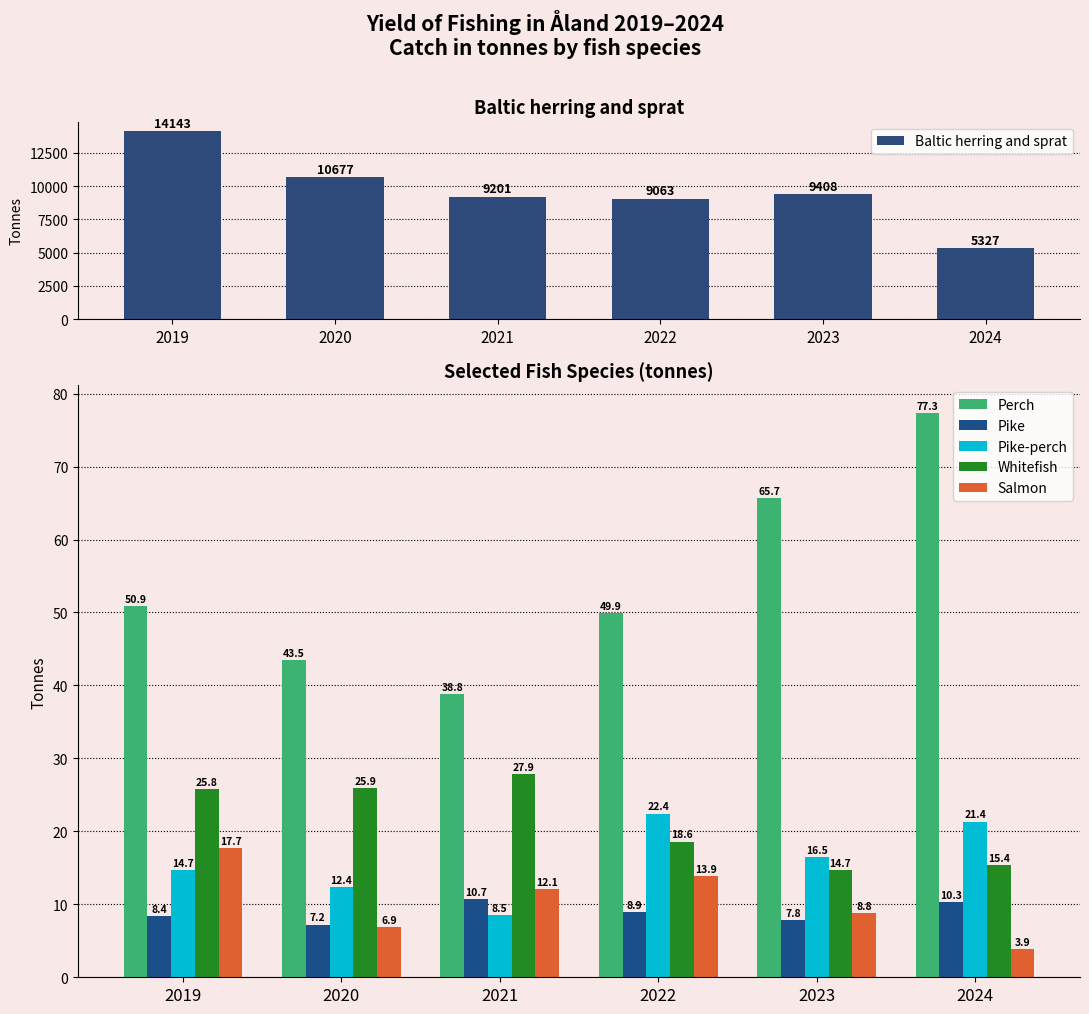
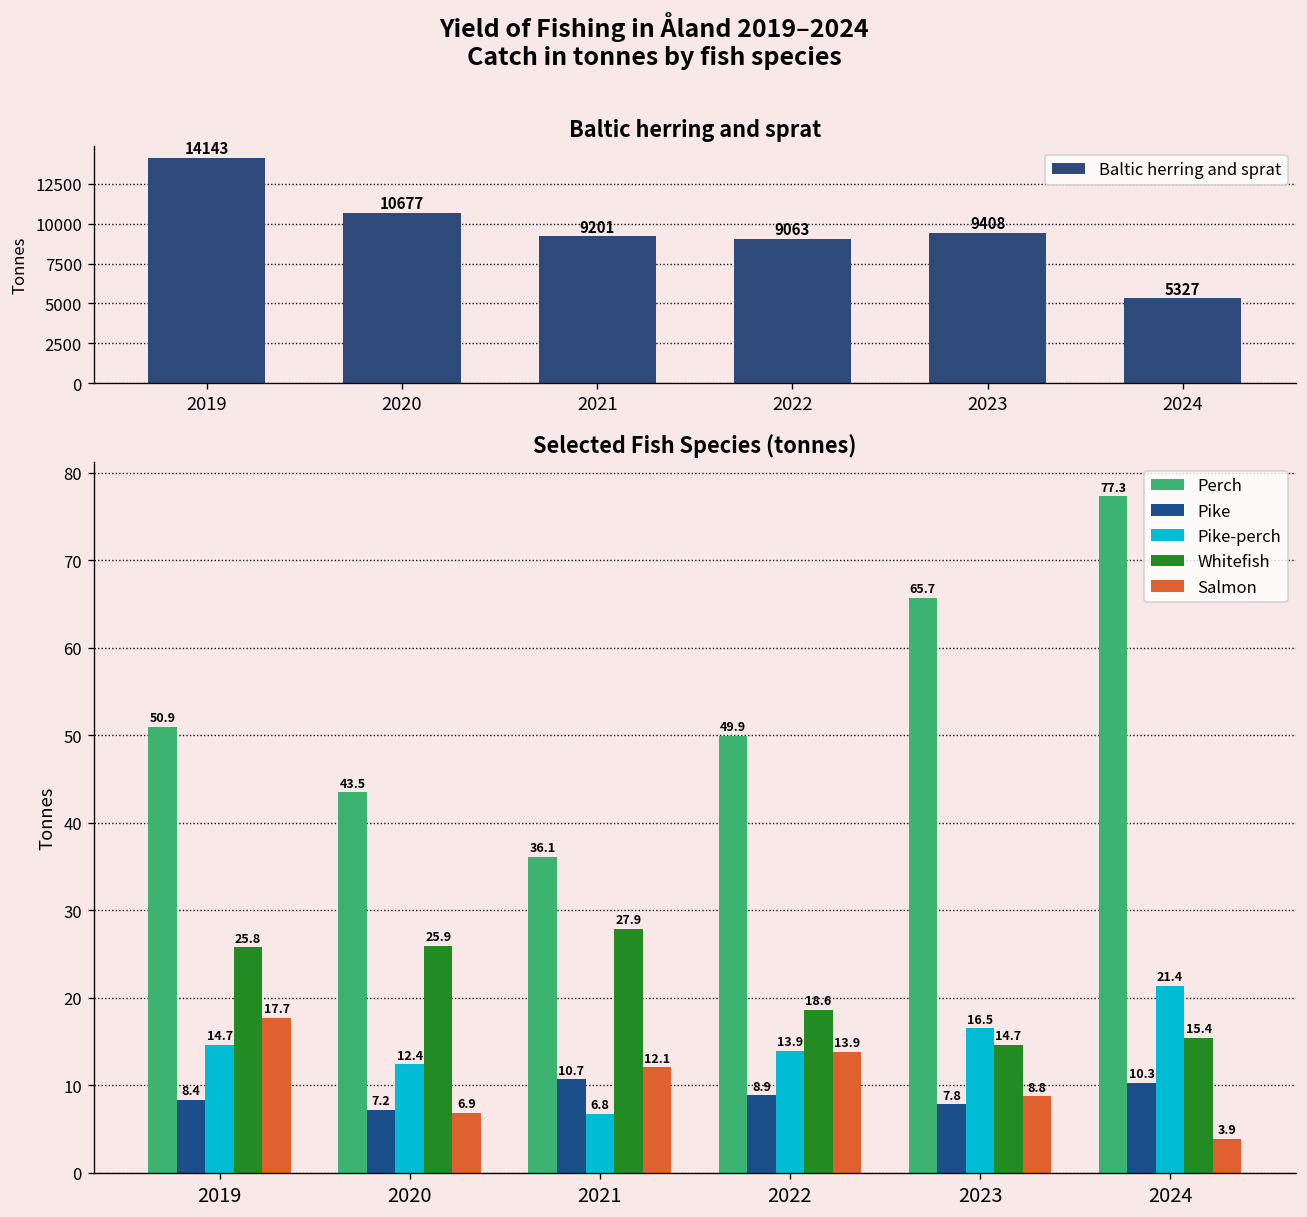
Selected Fish Species (tonnes), Perch, 2021: 38.8 -> 36.1
Selected Fish Species (tonnes), Pike-perch, 2021: 8.5 -> 6.8
Selected Fish Species (tonnes), Pike-perch, 2022: 22.4 -> 13.9
